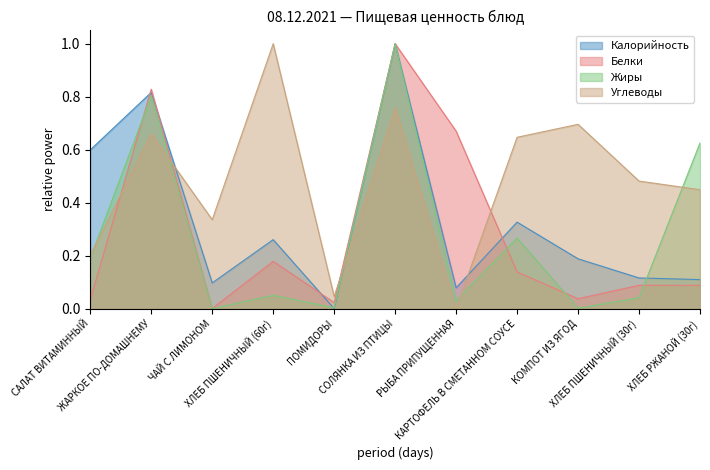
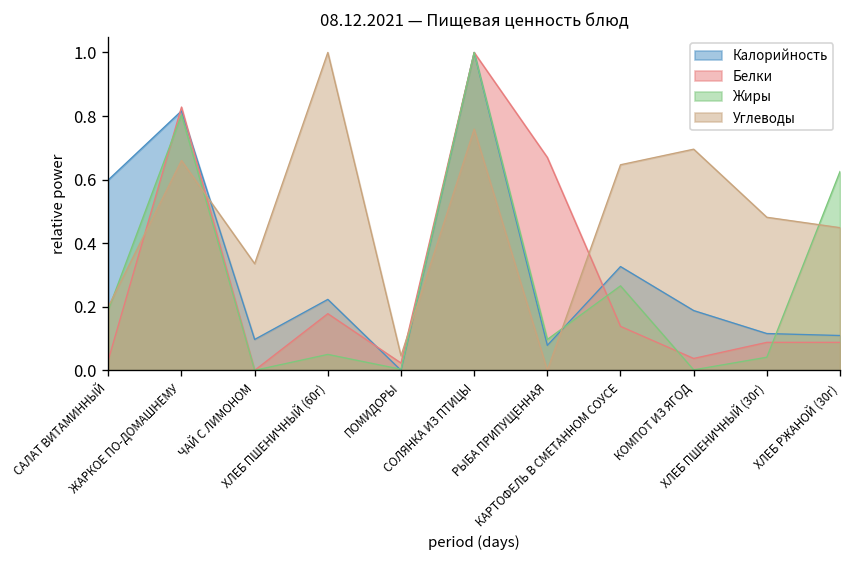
Калорийность, ХЛЕБ ПШЕНИЧНЫЙ (60г): 0.26 -> 0.22
Жиры, РЫБА ПРИПУЩЕННАЯ: 0.03 -> 0.10
